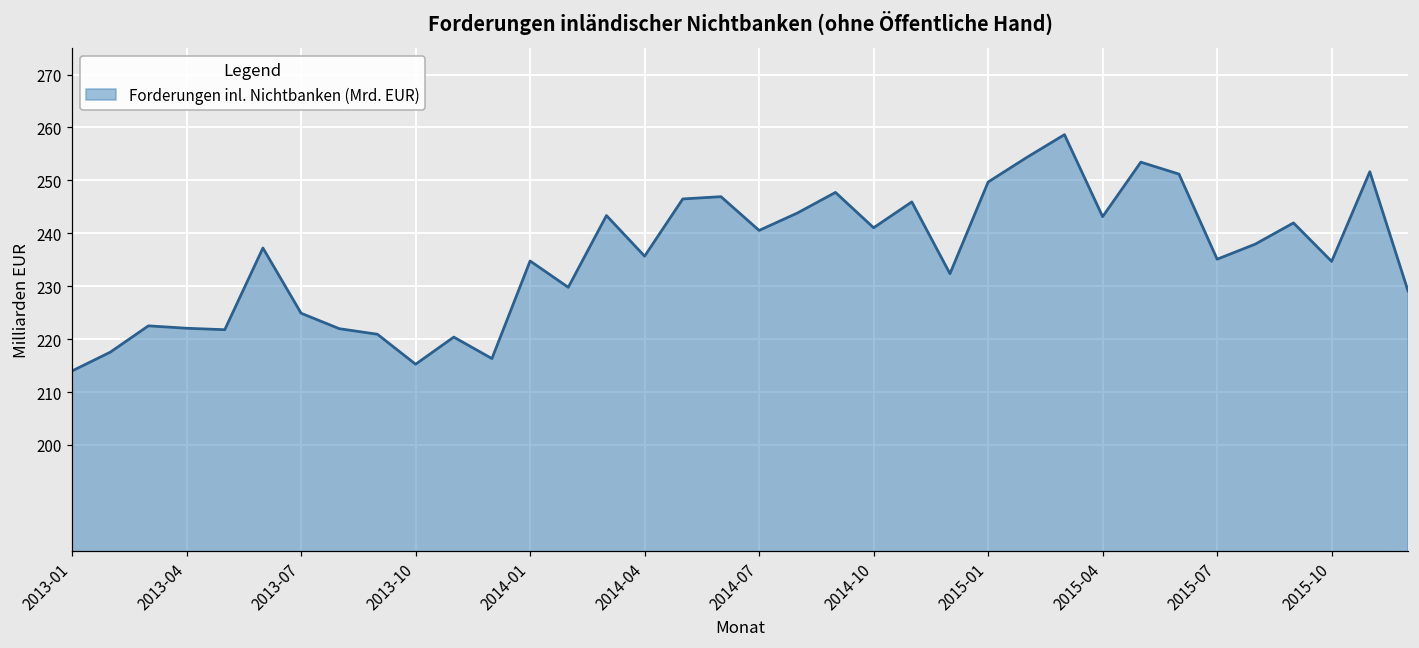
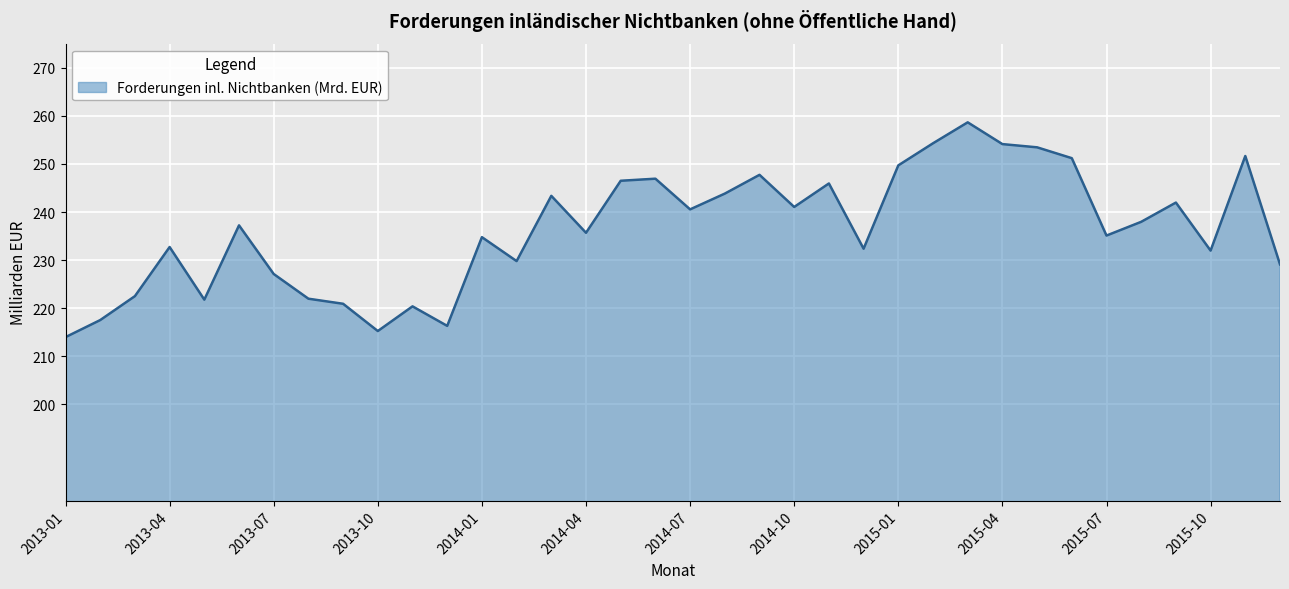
2013-04: 222 -> 233
2013-07: 225 -> 227
2015-04: 243 -> 254
2015-10: 235 -> 232
